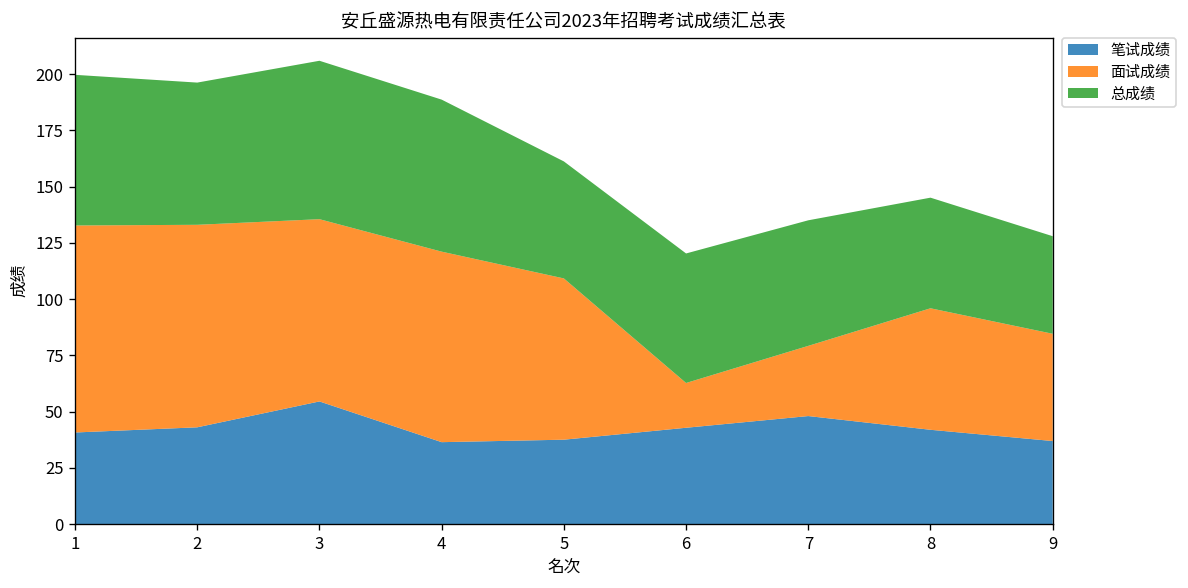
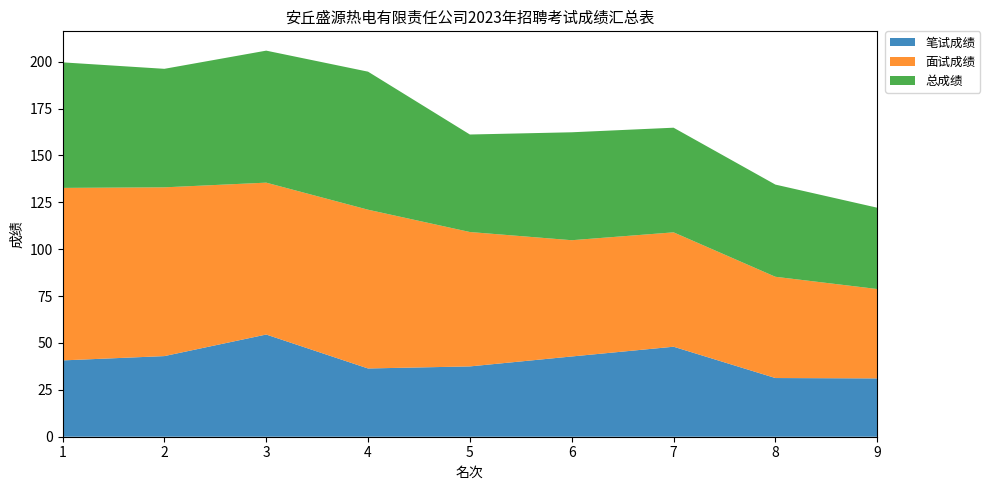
总成绩, 4: 68 -> 74
面试成绩, 6: 20 -> 62
面试成绩, 7: 31 -> 61
笔试成绩, 8: 42 -> 31
笔试成绩, 9: 37 -> 31
